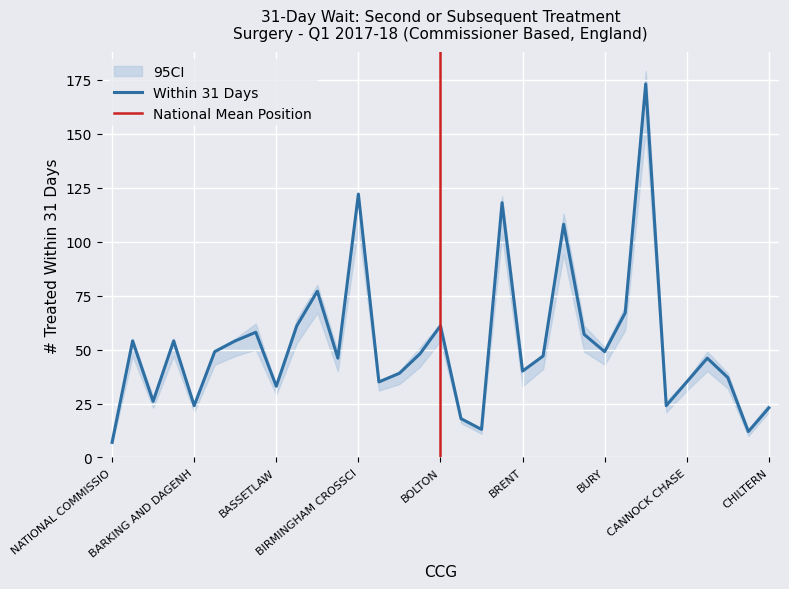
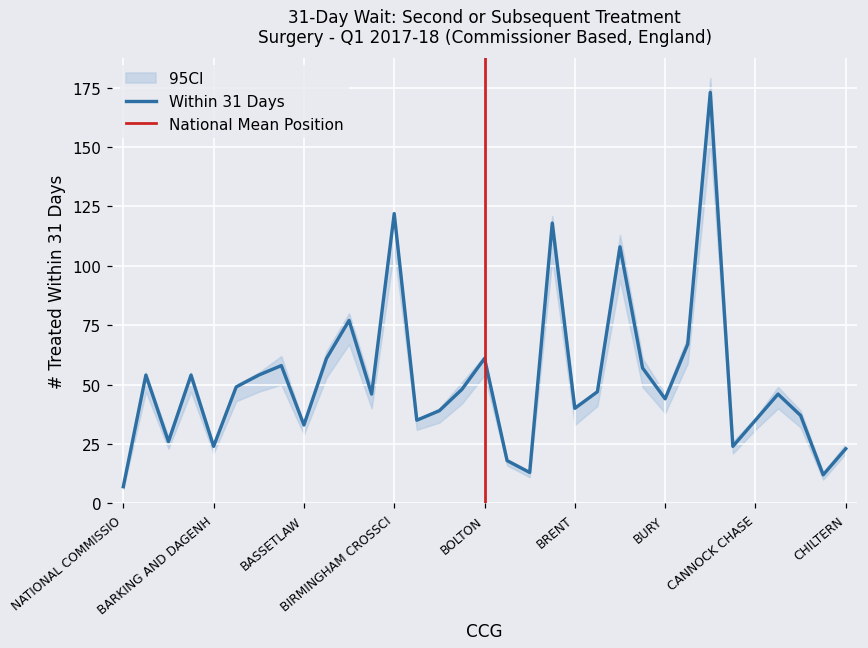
Within 31 Days, BURY: 49 -> 44
